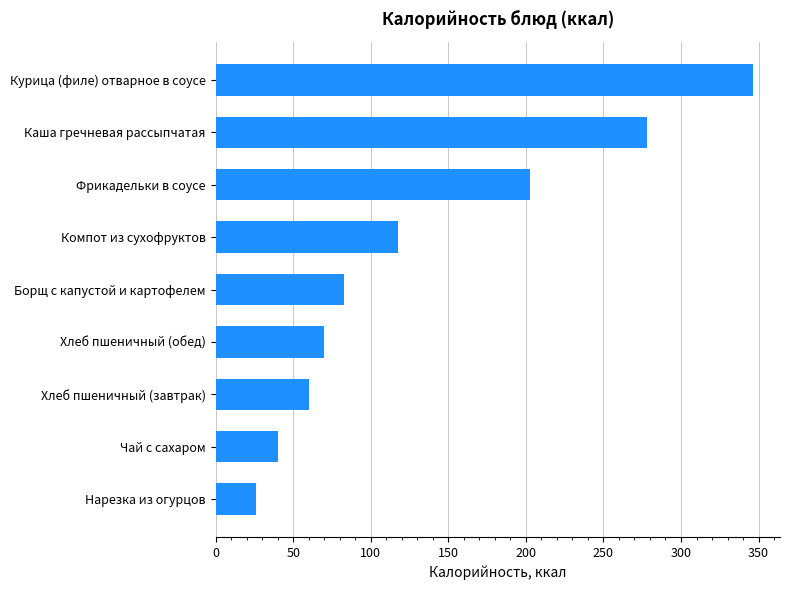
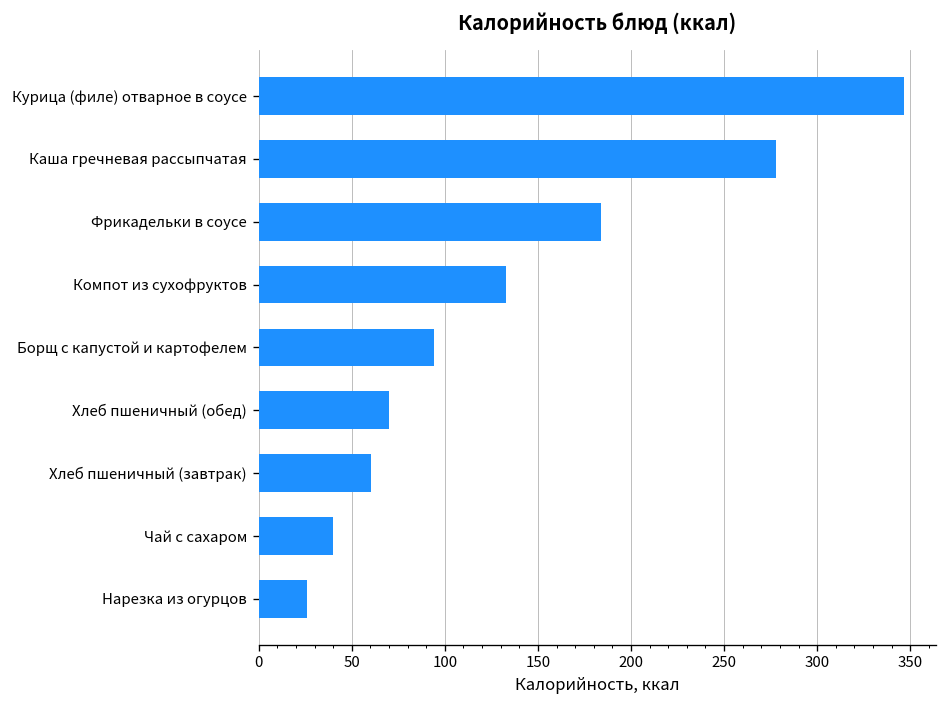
Фрикадельки в соусе: 203 -> 184
Компот из сухофруктов: 118 -> 133
Борщ с капустой и картофелем: 83 -> 94
